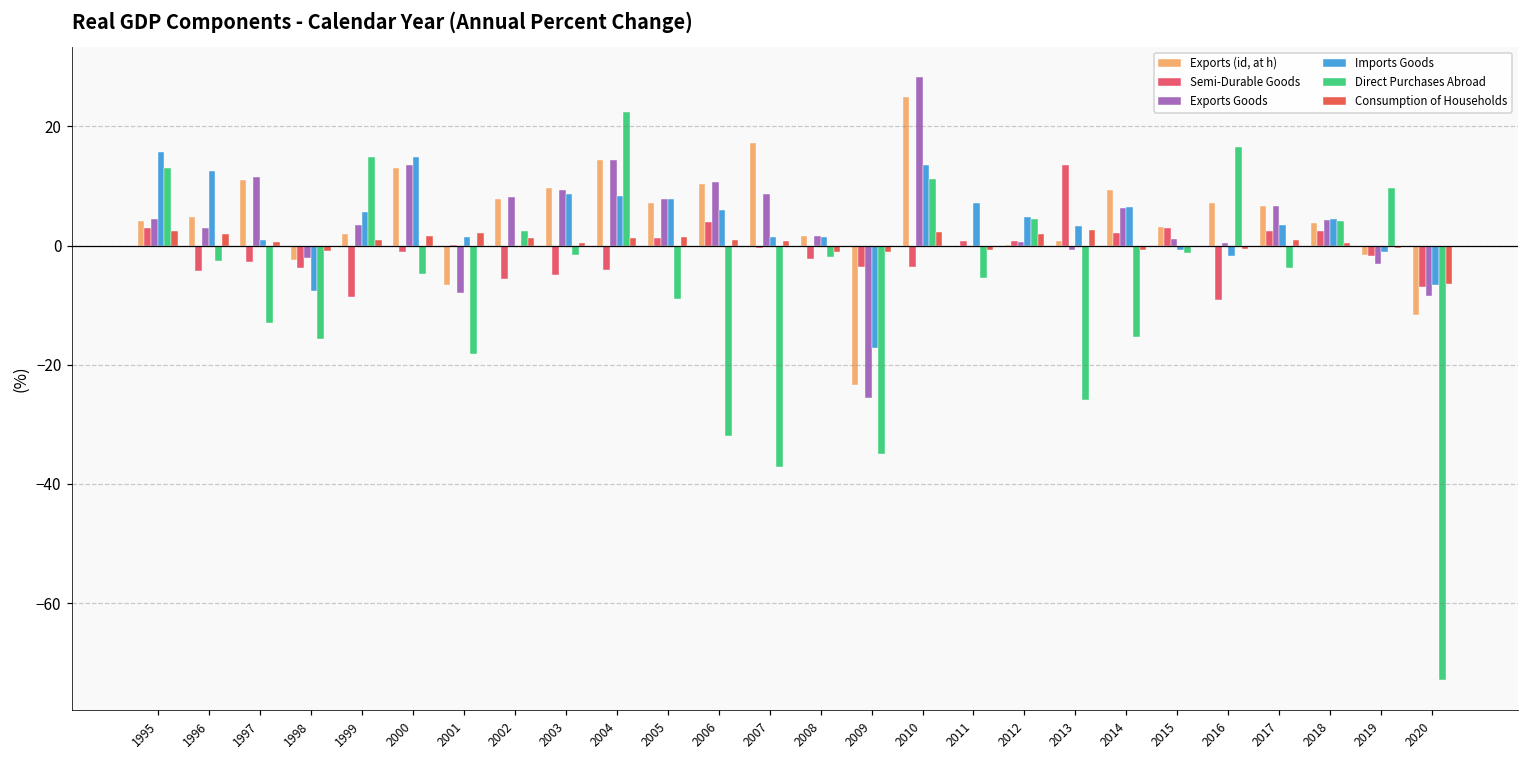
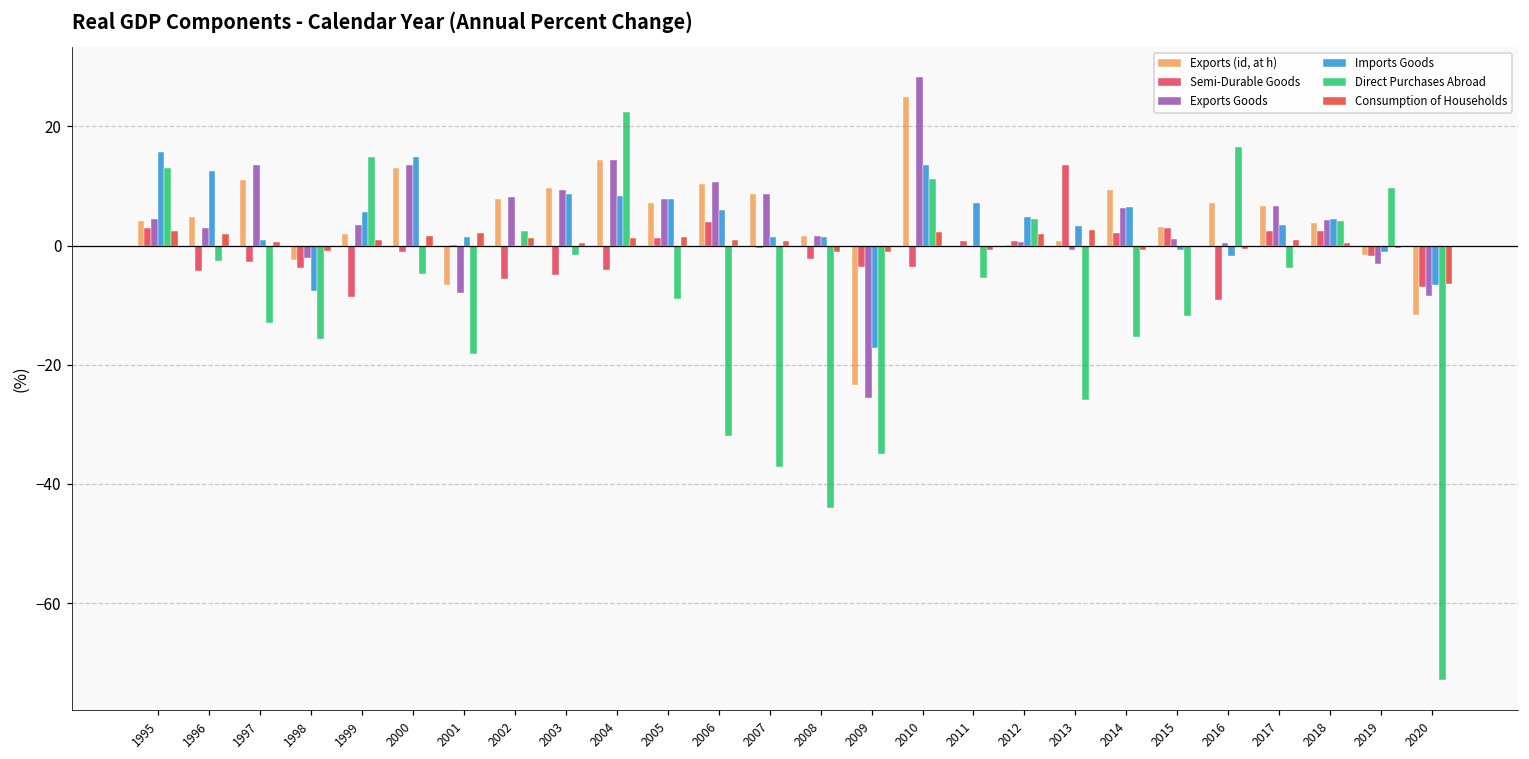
Exports Goods, 1997: 12 -> 14
Exports (id, at h), 2007: 17 -> 9
Direct Purchases Abroad, 2008: -2 -> -44
Direct Purchases Abroad, 2015: -1 -> -12
